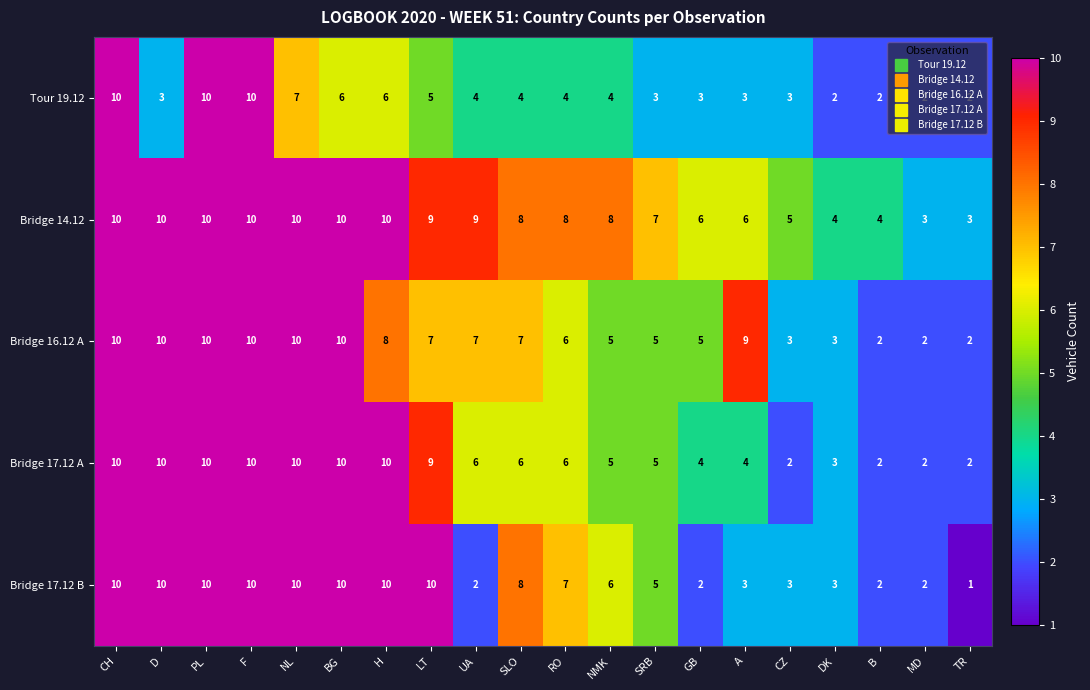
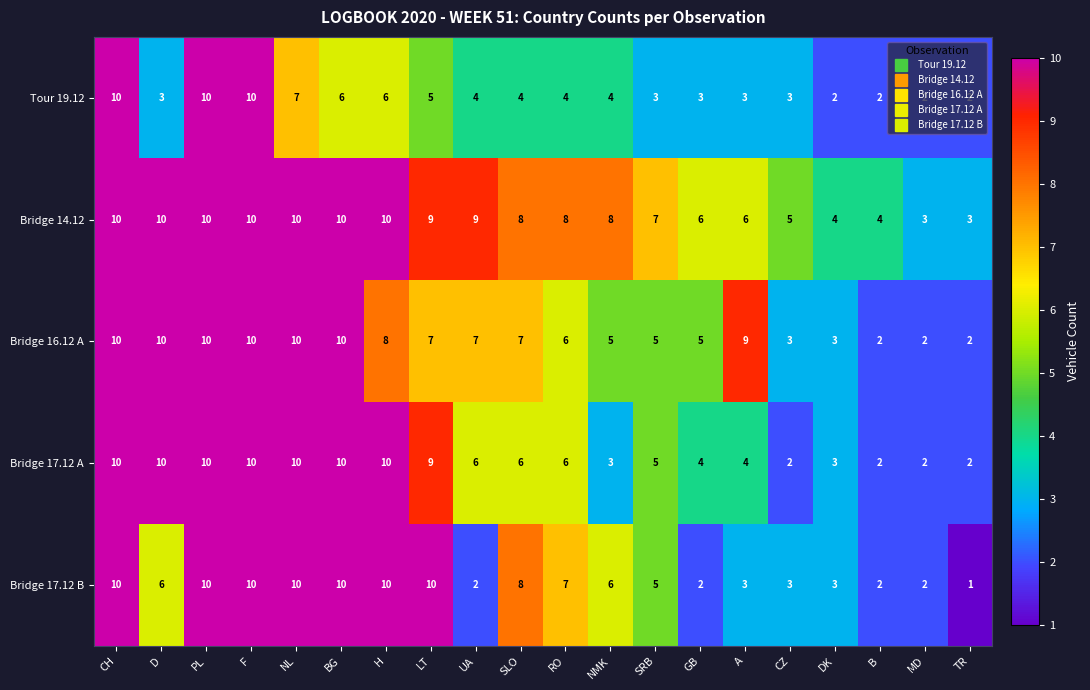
Bridge 17.12 A, NMK: 5 -> 3
Bridge 17.12 B, D: 10 -> 6
